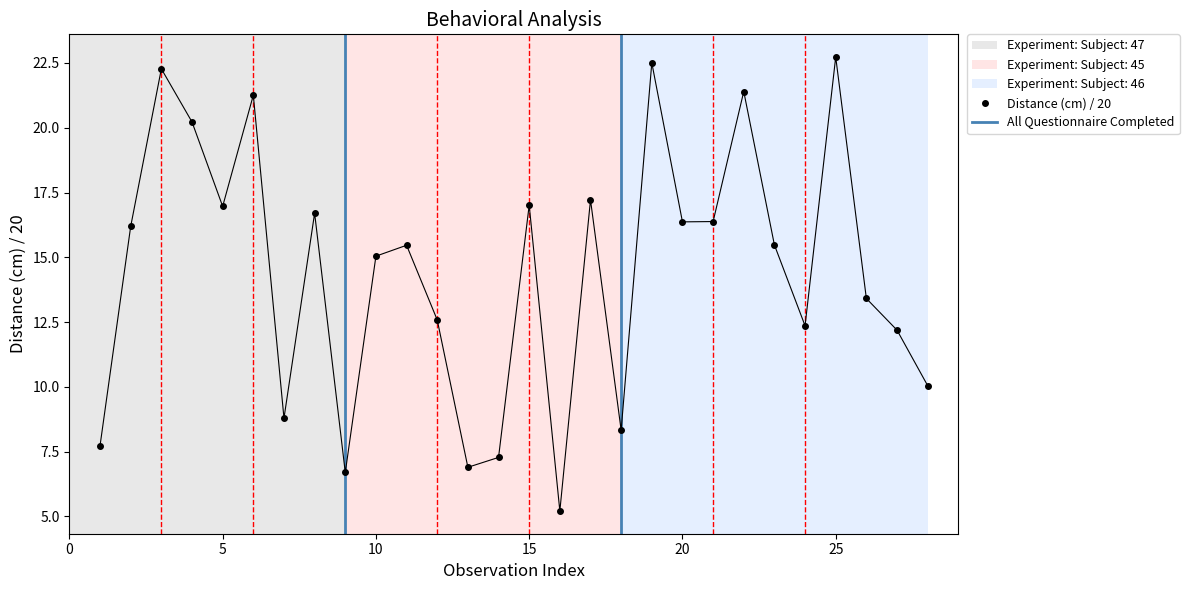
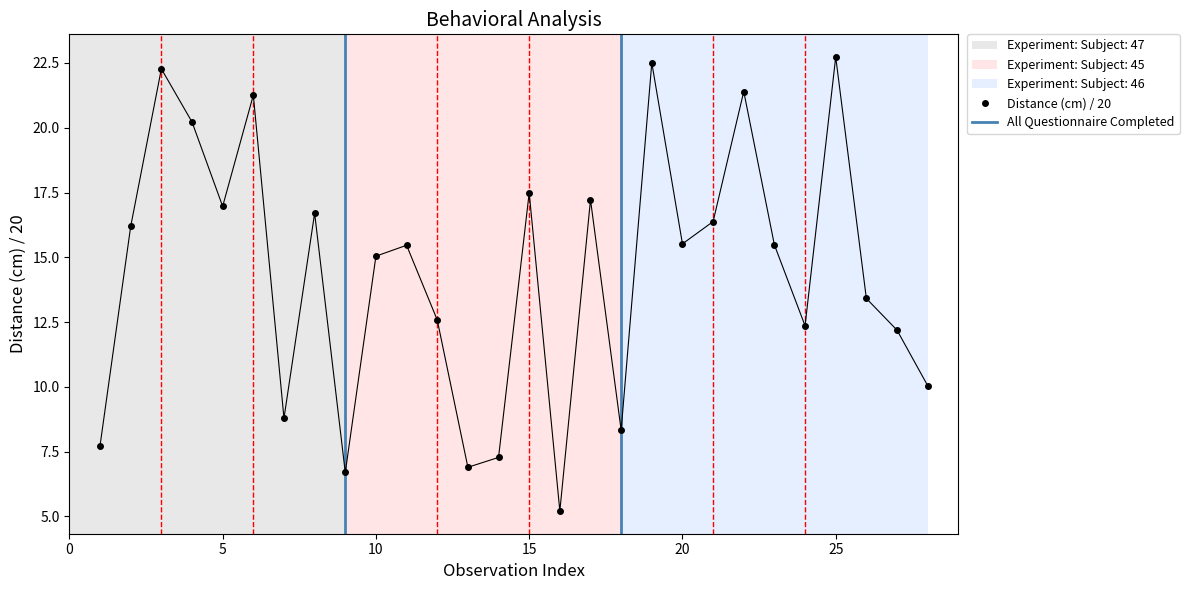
15: 17.0 -> 17.5
20: 16.4 -> 15.5
